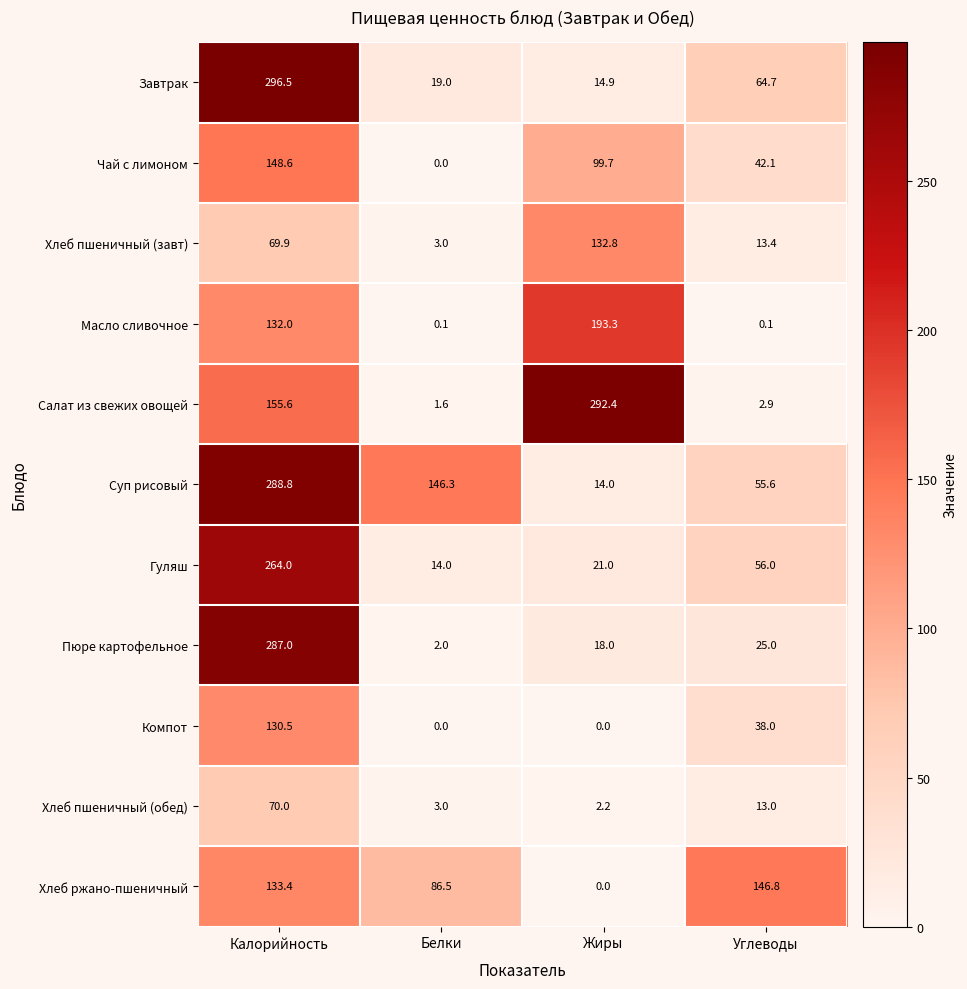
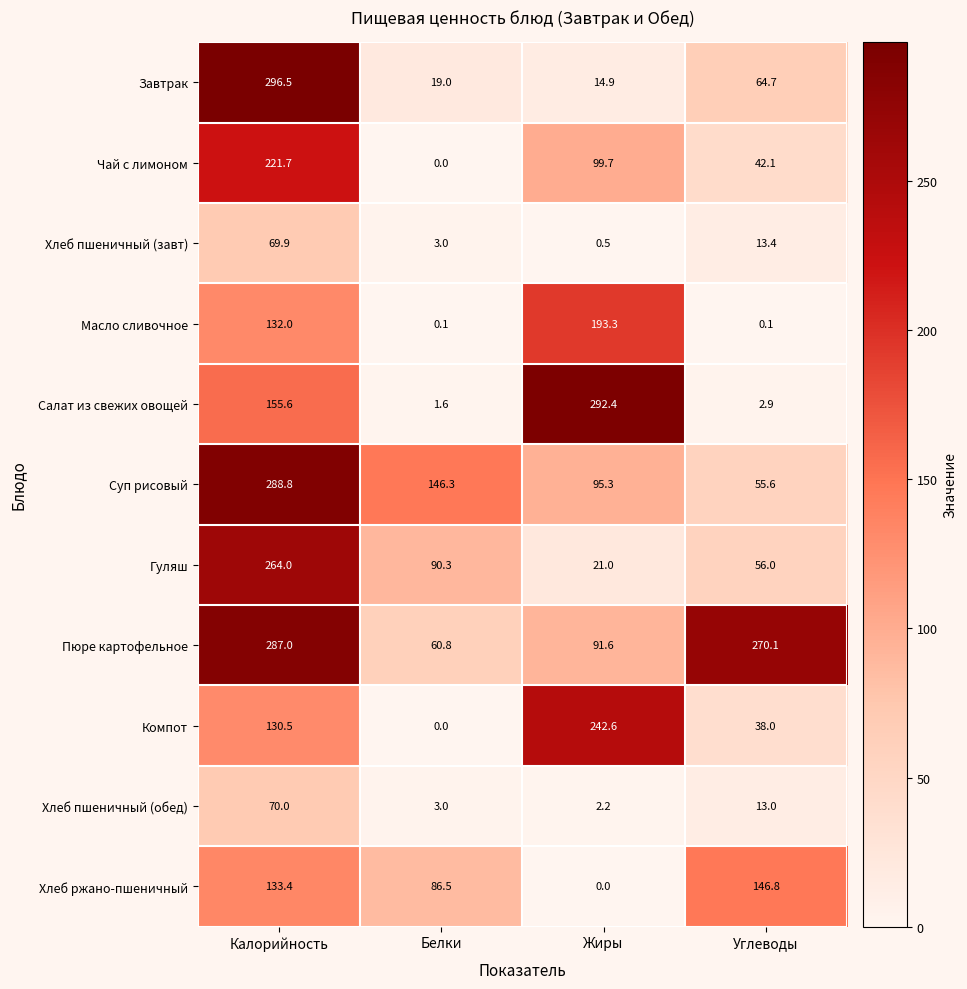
Чай с лимоном, Калорийность: 148.6 -> 221.7
Хлеб пшеничный (завт), Жиры: 132.8 -> 0.5
Суп рисовый, Жиры: 14.0 -> 95.3
Гуляш, Белки: 14.0 -> 90.3
Пюре картофельное, Белки: 2.0 -> 60.8
Пюре картофельное, Жиры: 18.0 -> 91.6
Пюре картофельное, Углеводы: 25.0 -> 270.1
Компот, Жиры: 0.0 -> 242.6
